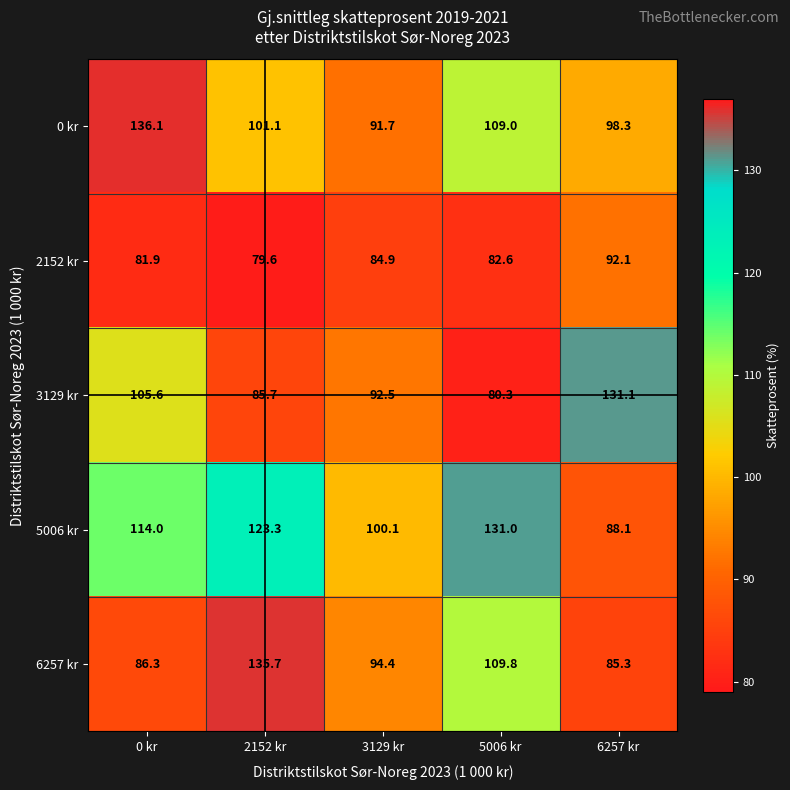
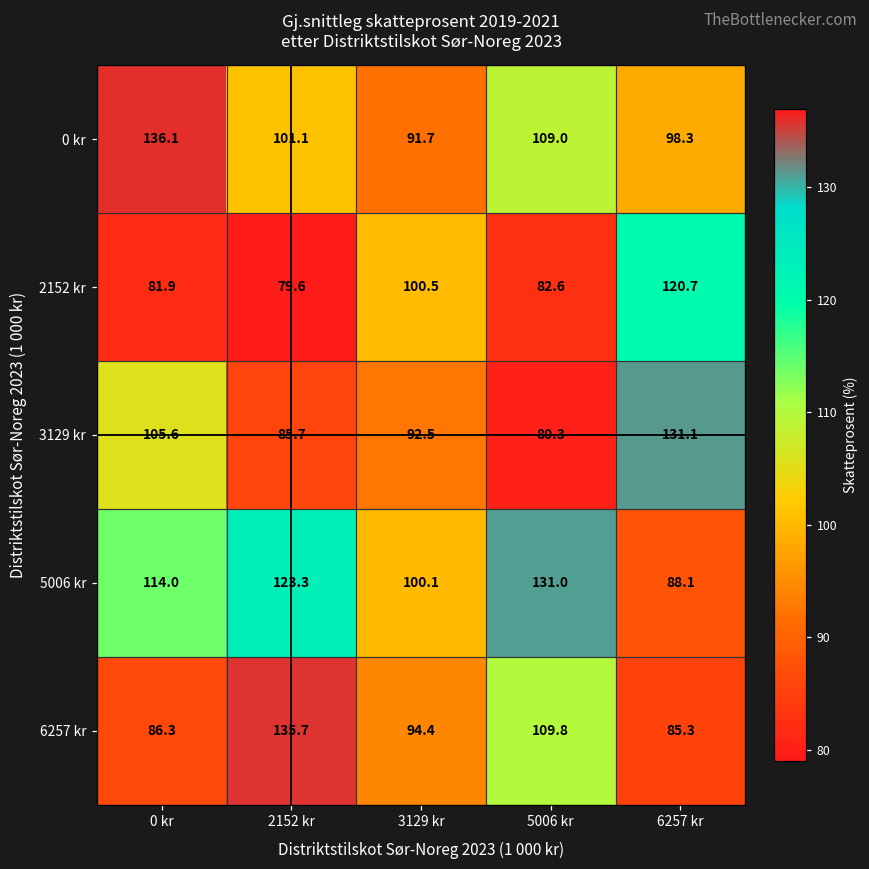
2152 kr, 3129 kr: 84.9 -> 100.5
2152 kr, 6257 kr: 92.1 -> 120.7
